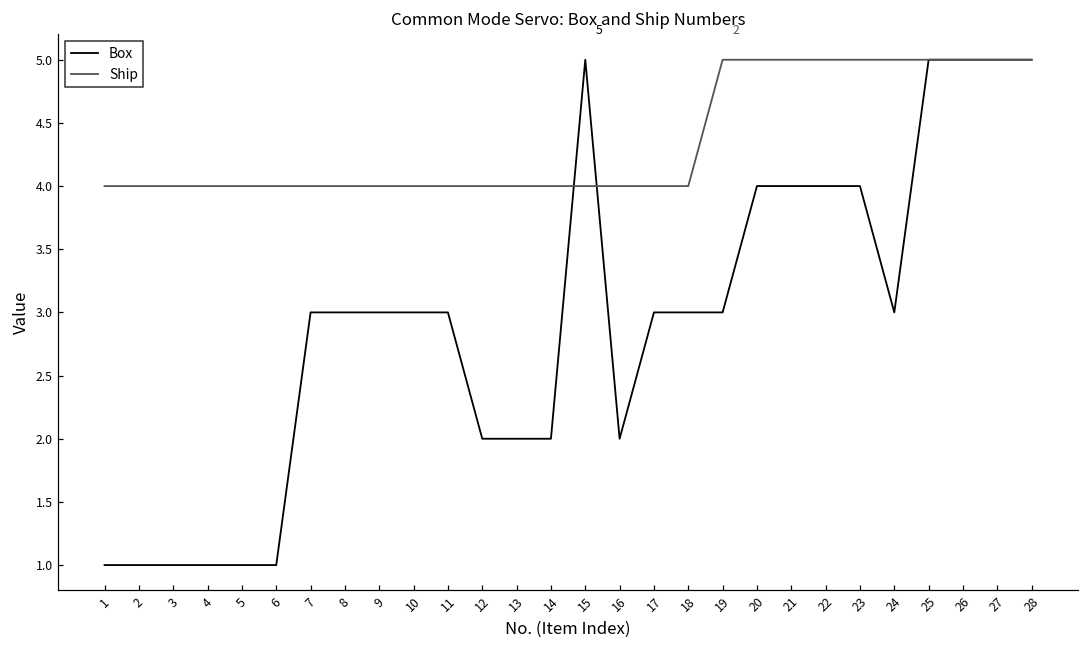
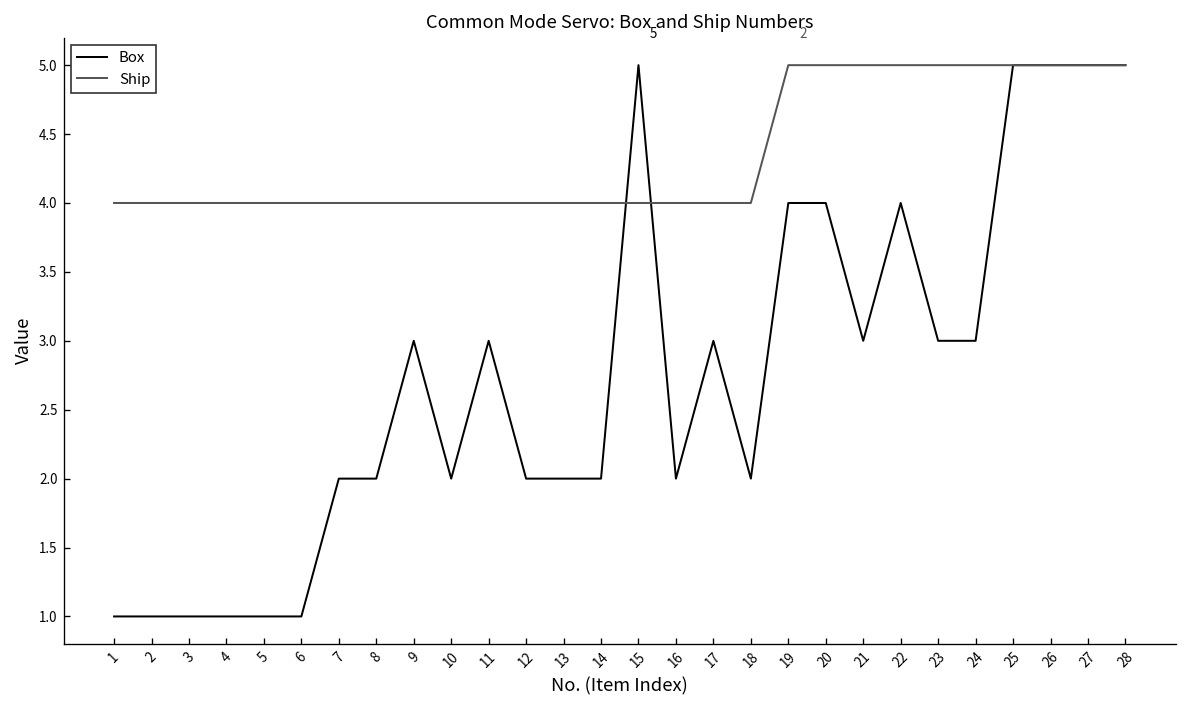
Box, 7: 3 -> 2
Box, 8: 3 -> 2
Box, 10: 3 -> 2
Box, 18: 3 -> 2
Box, 19: 3 -> 4
Box, 21: 4 -> 3
Box, 23: 4 -> 3
